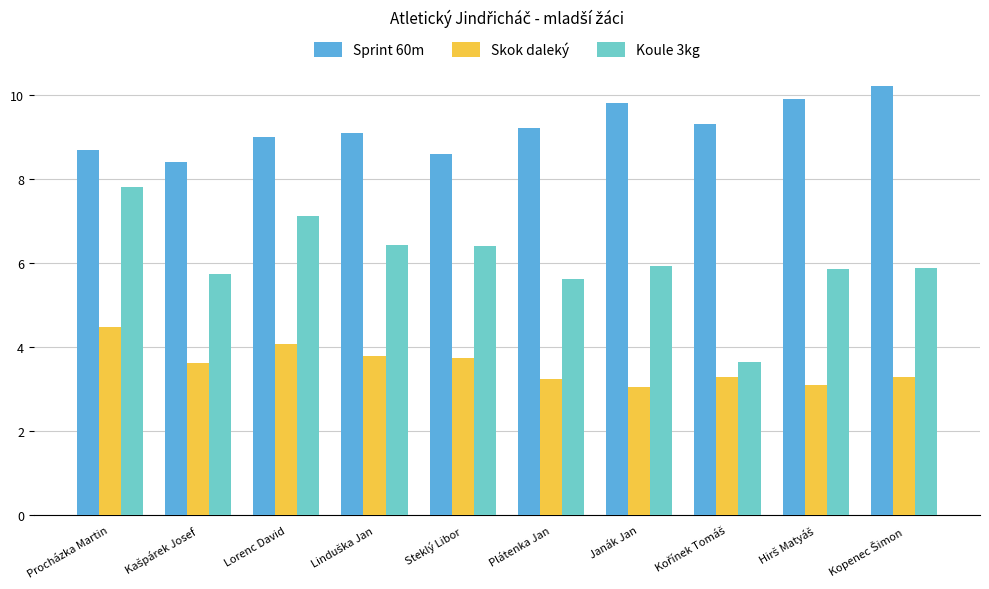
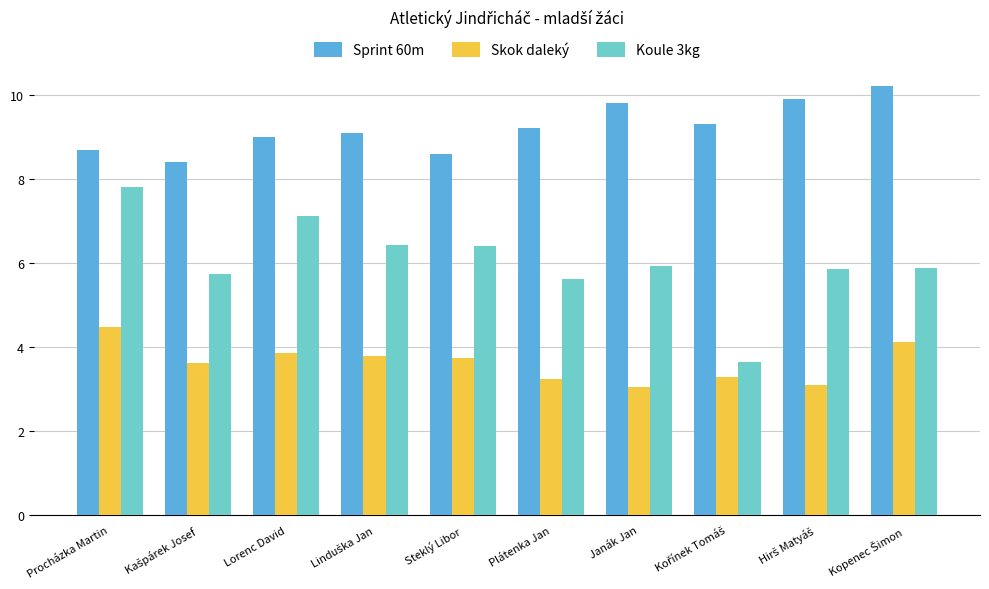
Skok daleký, Lorenc David: 4.1 -> 3.9
Skok daleký, Kopenec Šimon: 3.3 -> 4.1
